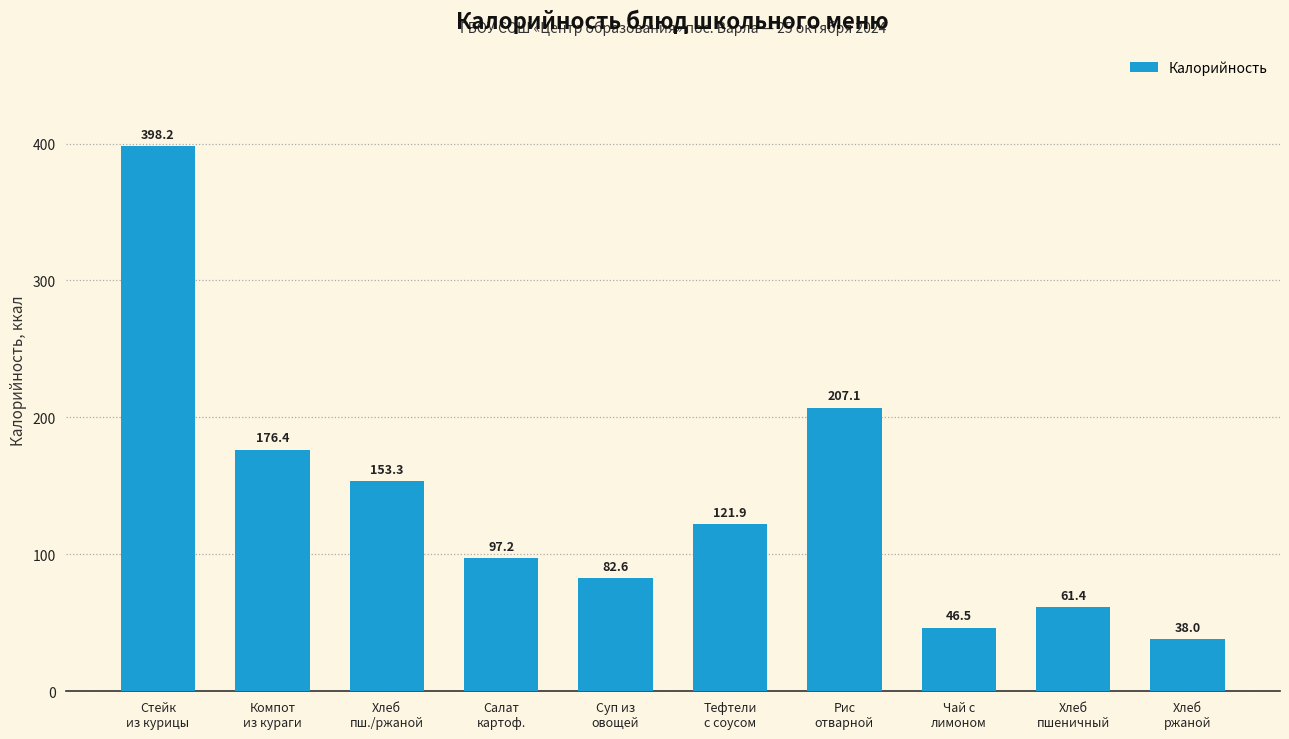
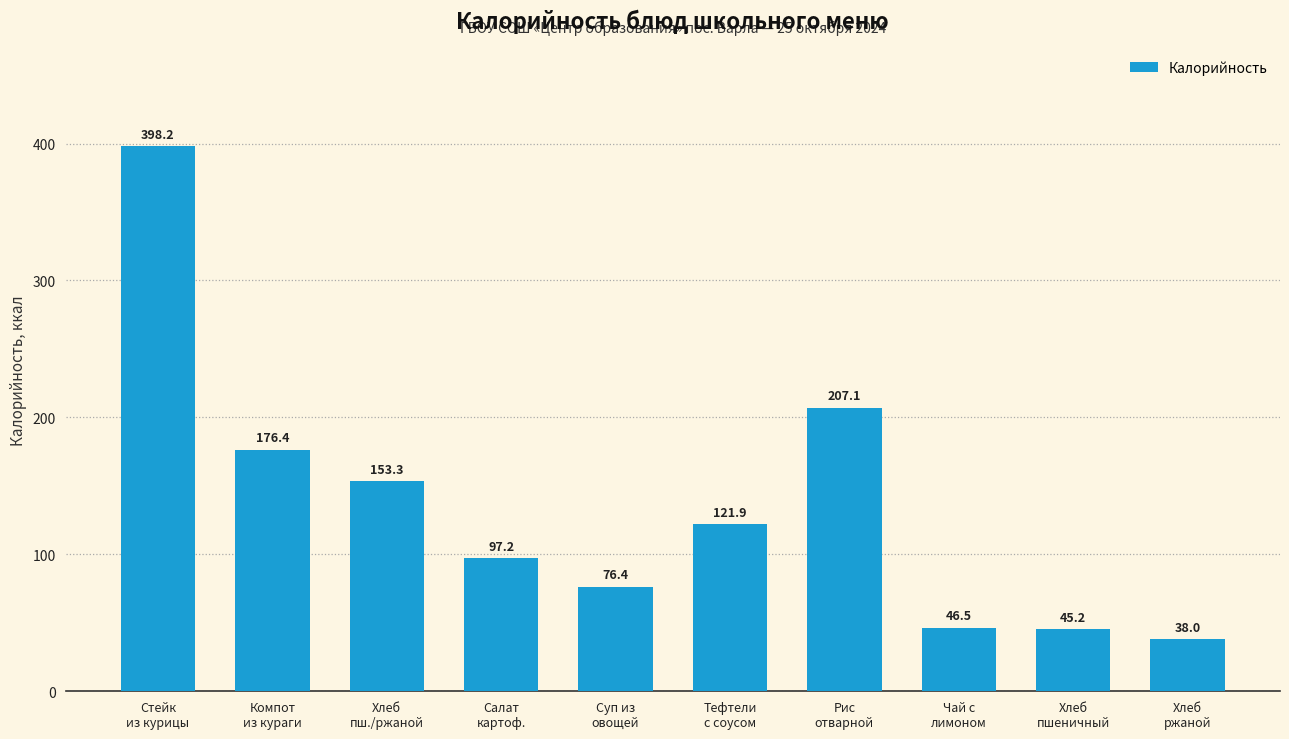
Суп из овощей: 82.6 -> 76.4
Хлеб пшеничный: 61.4 -> 45.2
